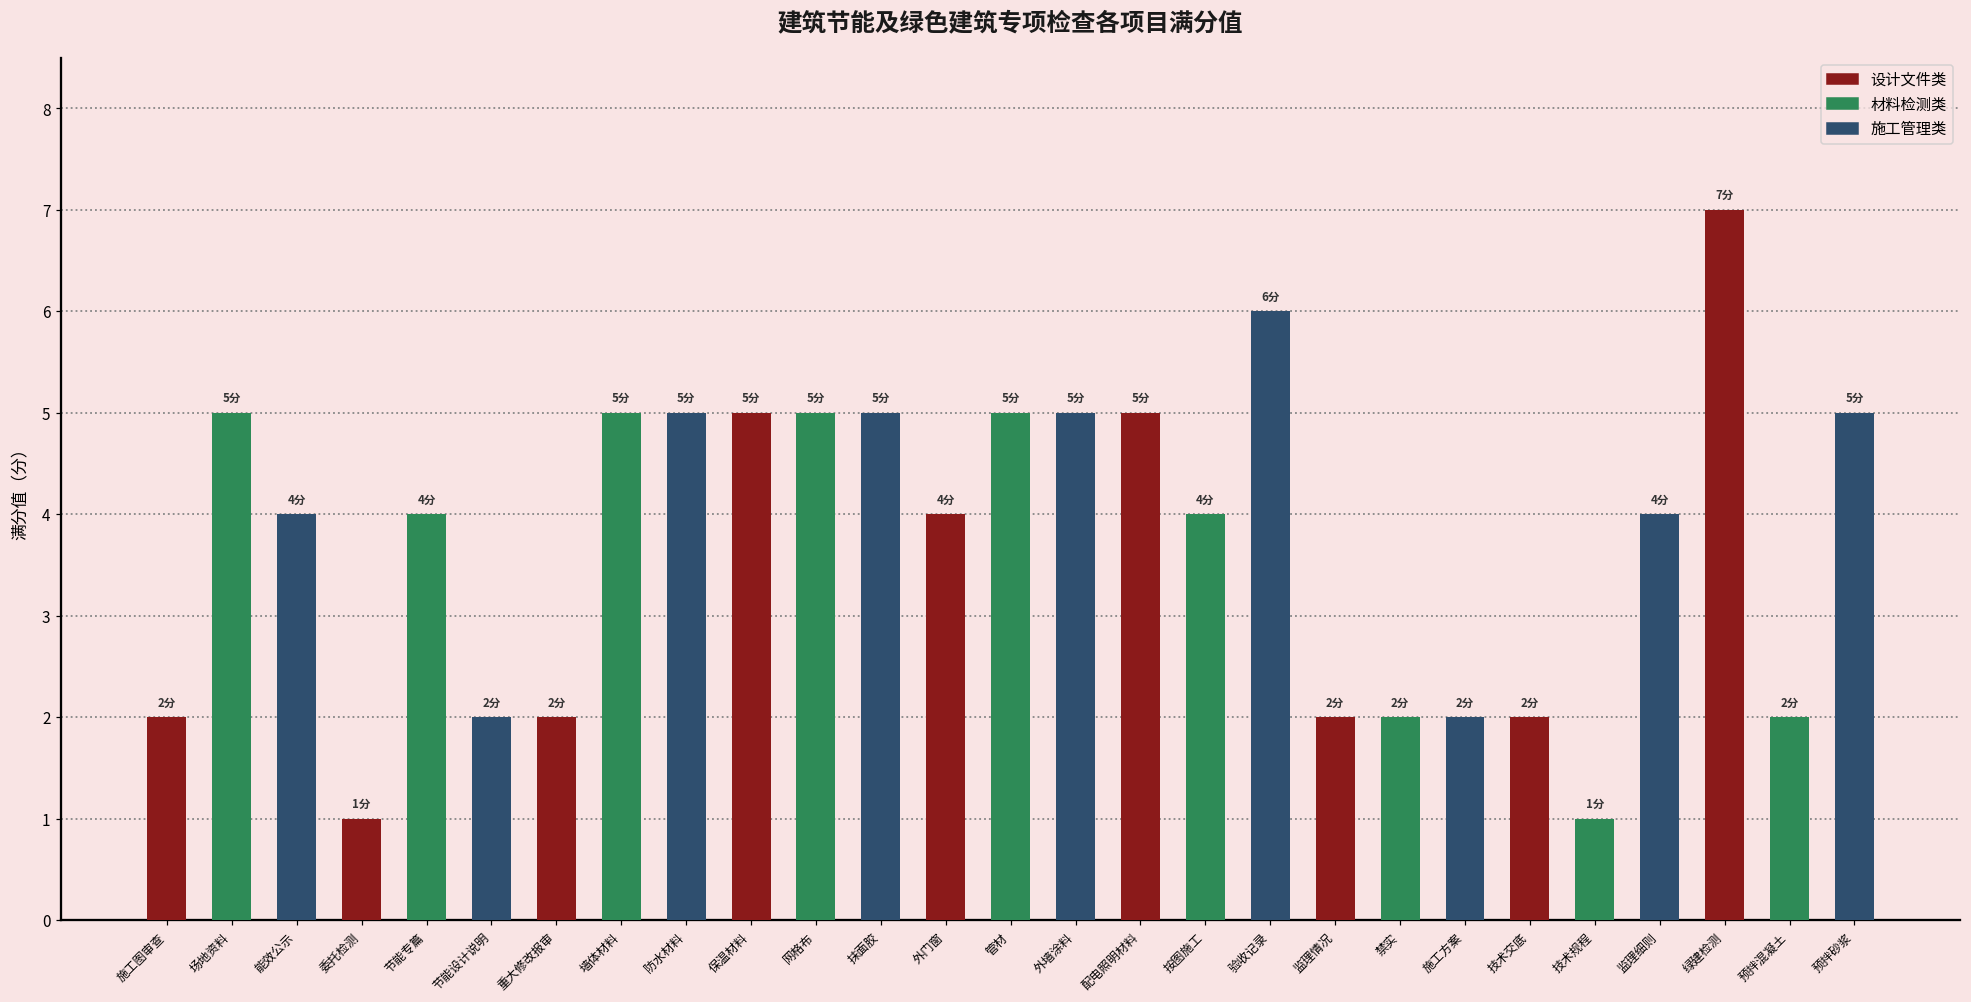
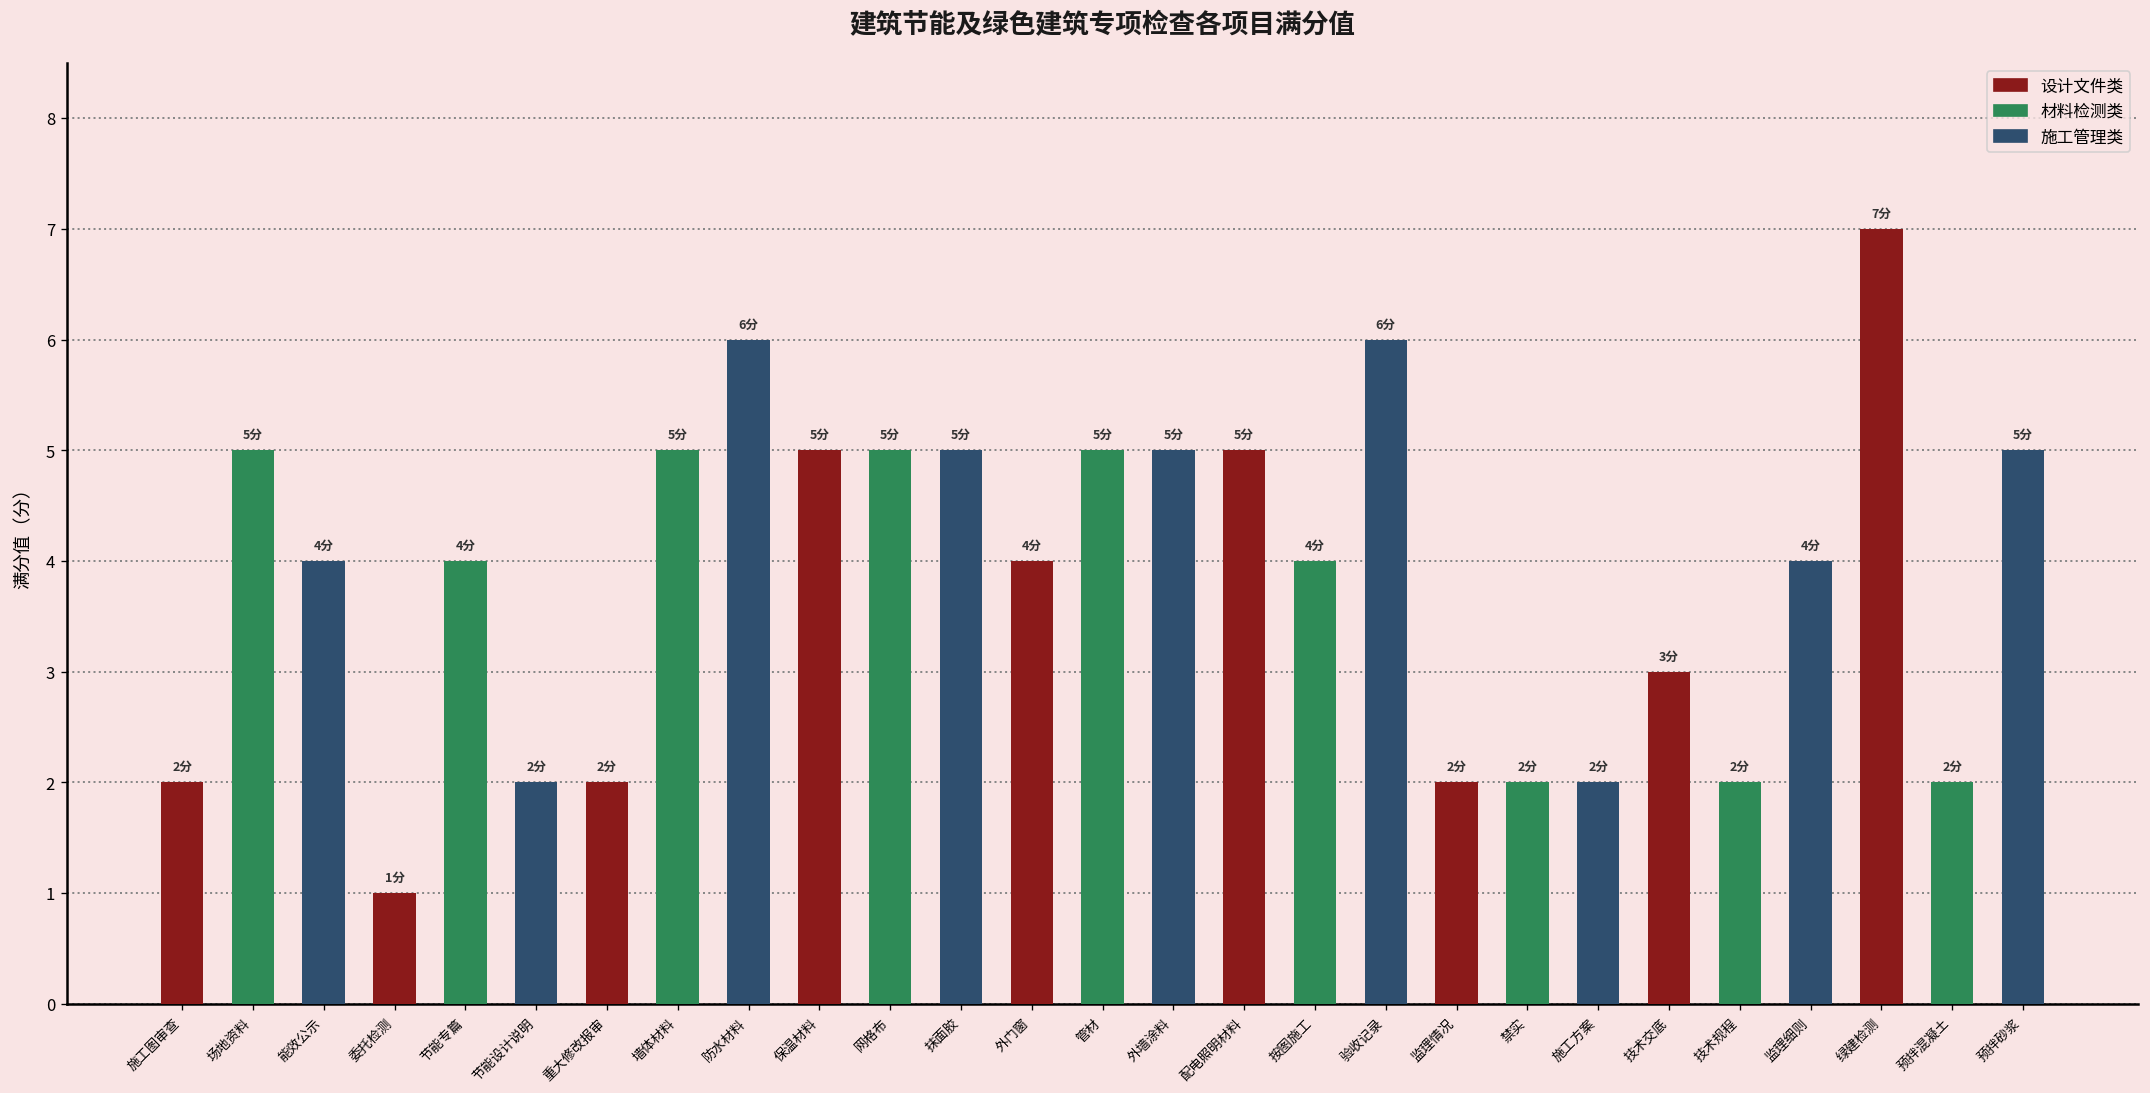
防水材料: 5分 -> 6分
技术交底: 2分 -> 3分
技术规程: 1分 -> 2分
